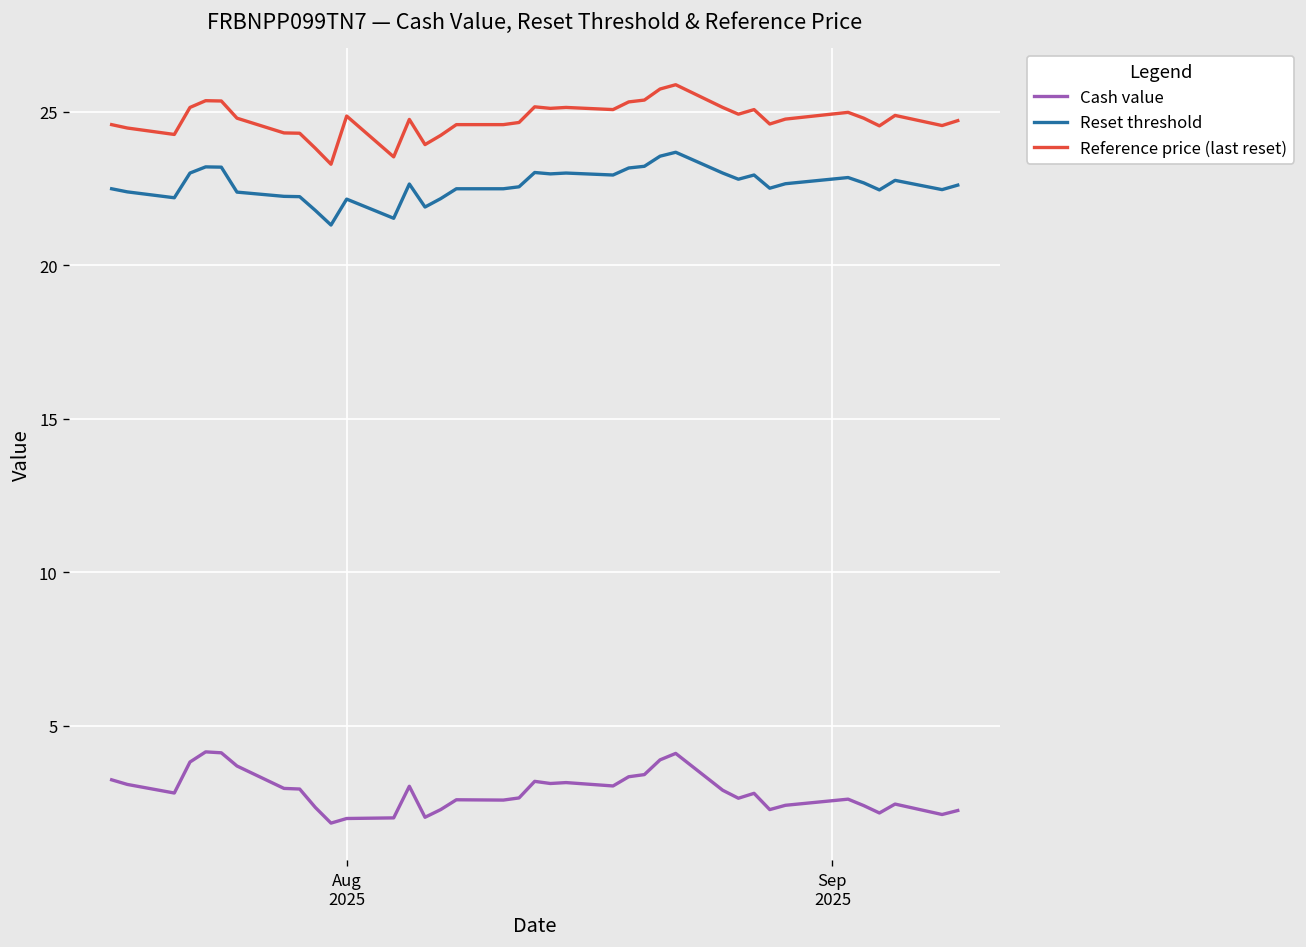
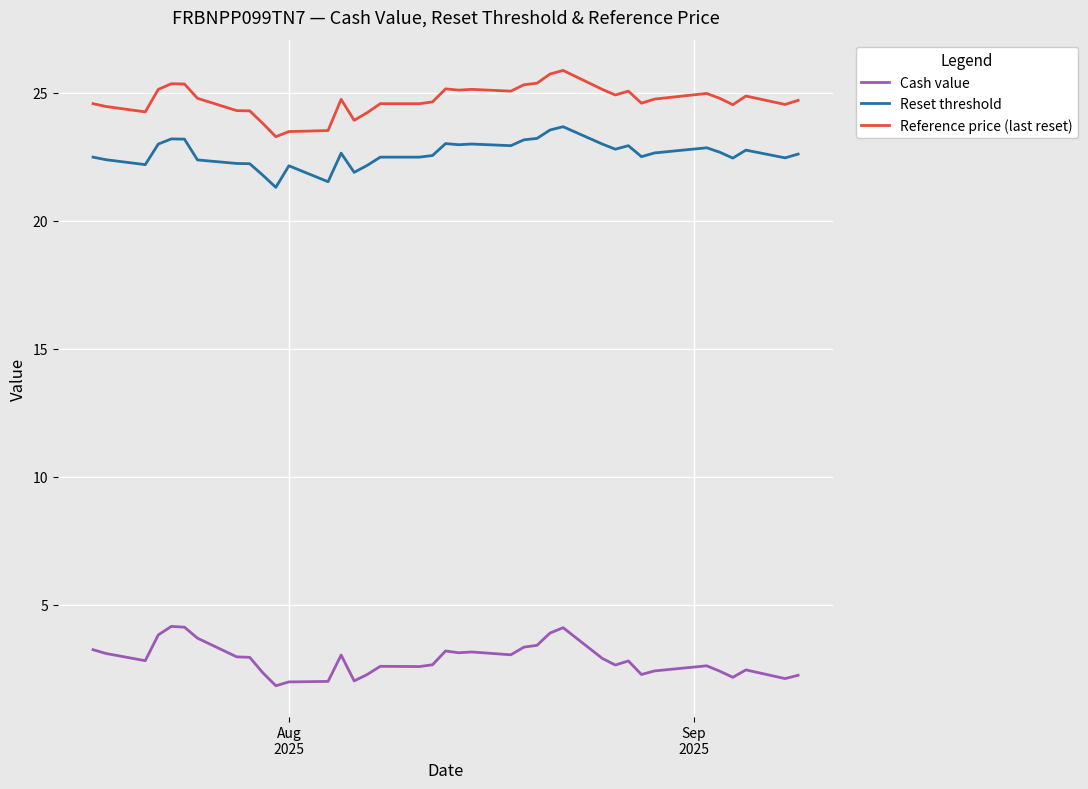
Reference price (last reset), Aug 2025: 24.9 -> 23.5
